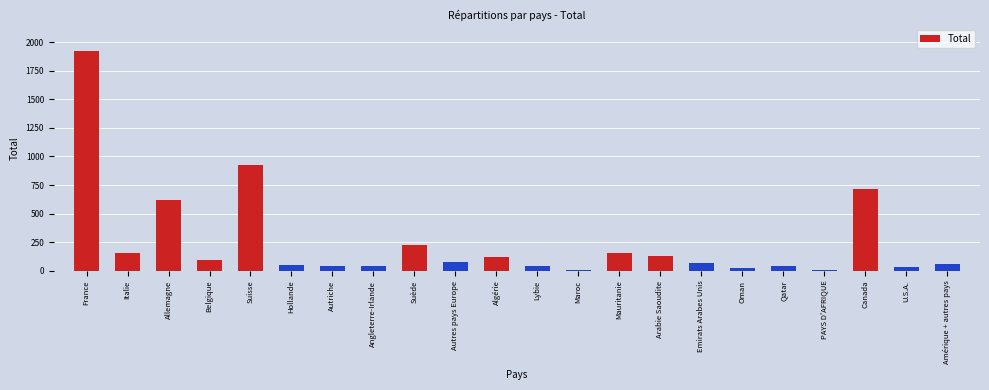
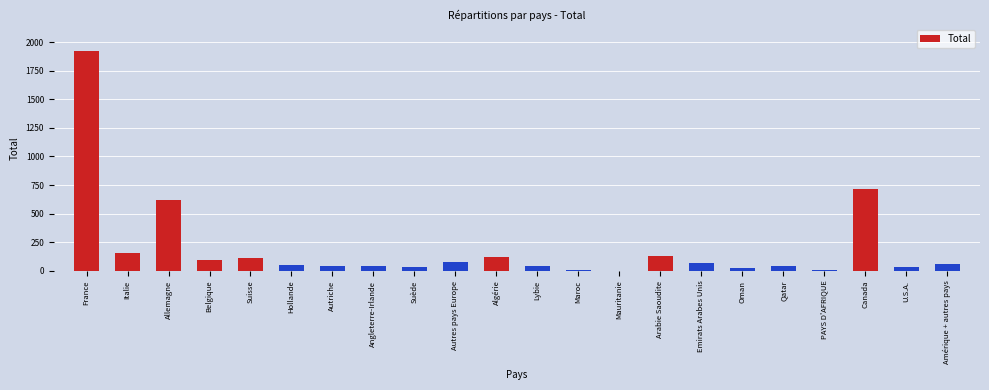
Suisse: 930 -> 110
Suède: 230 -> 40
Mauritanie: 160 -> 0
